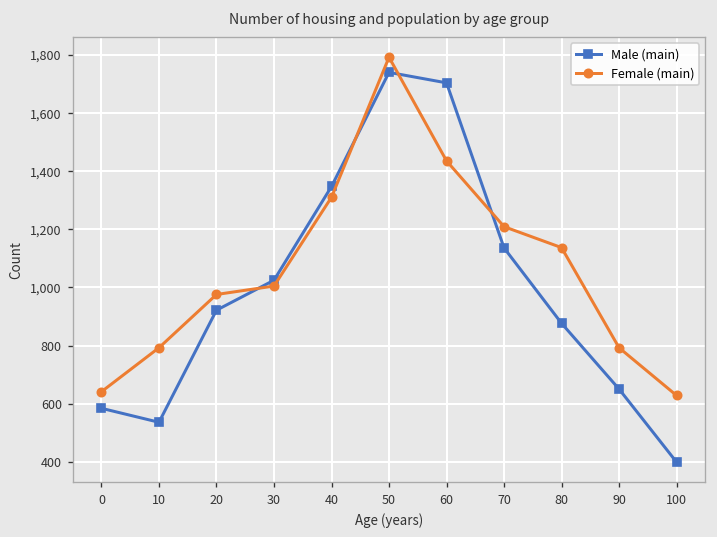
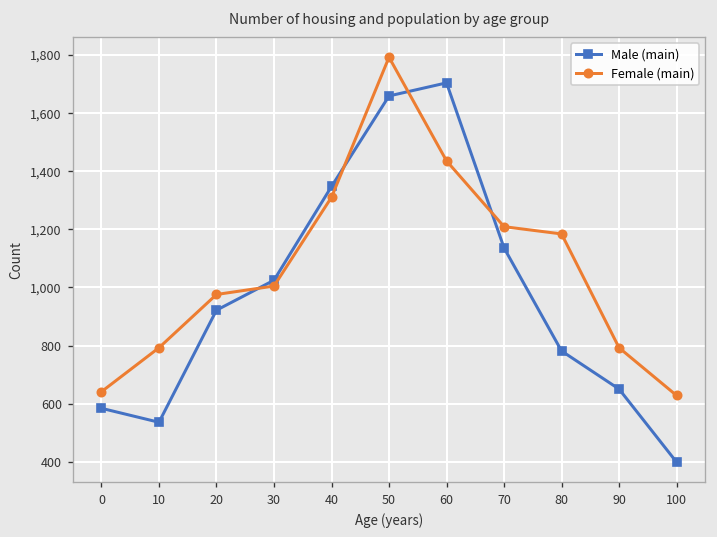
Male (main), 50: 1,740 -> 1,660
Male (main), 80: 880 -> 780
Female (main), 80: 1,140 -> 1,180
